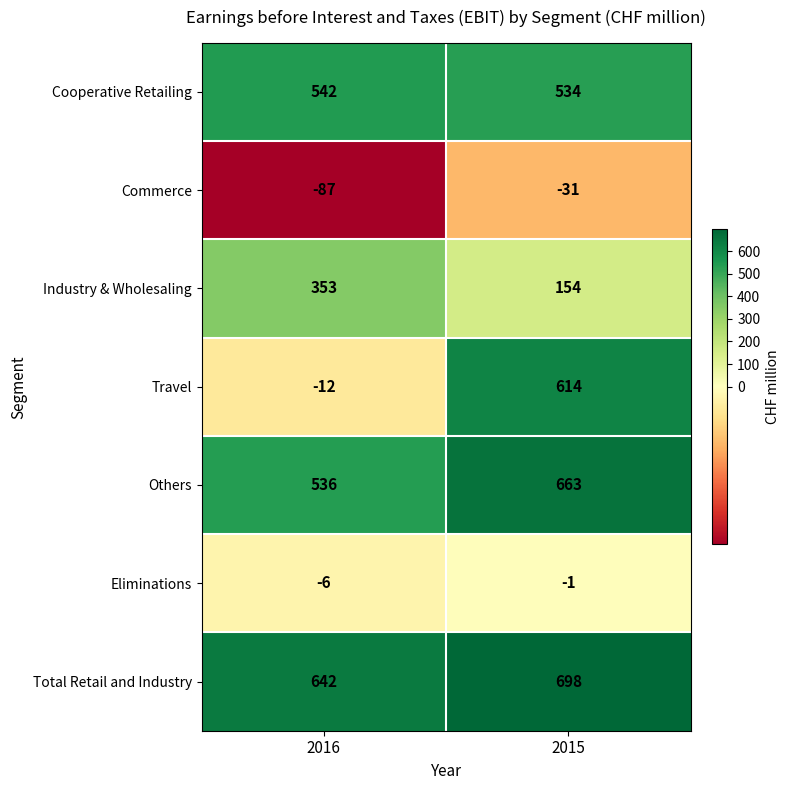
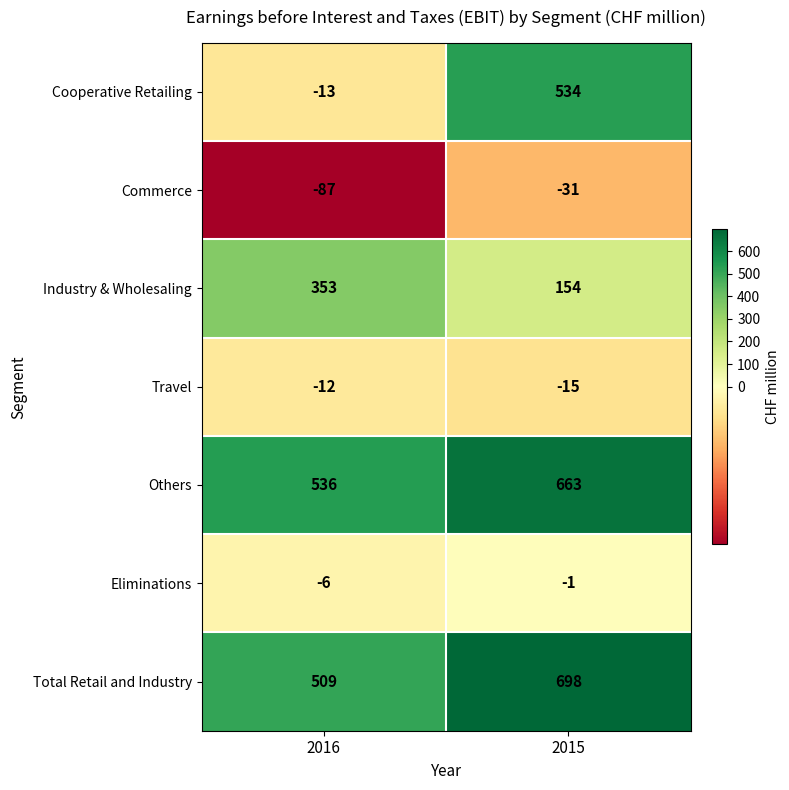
Cooperative Retailing, 2016: 542 -> -13
Travel, 2015: 614 -> -15
Total Retail and Industry, 2016: 642 -> 509
